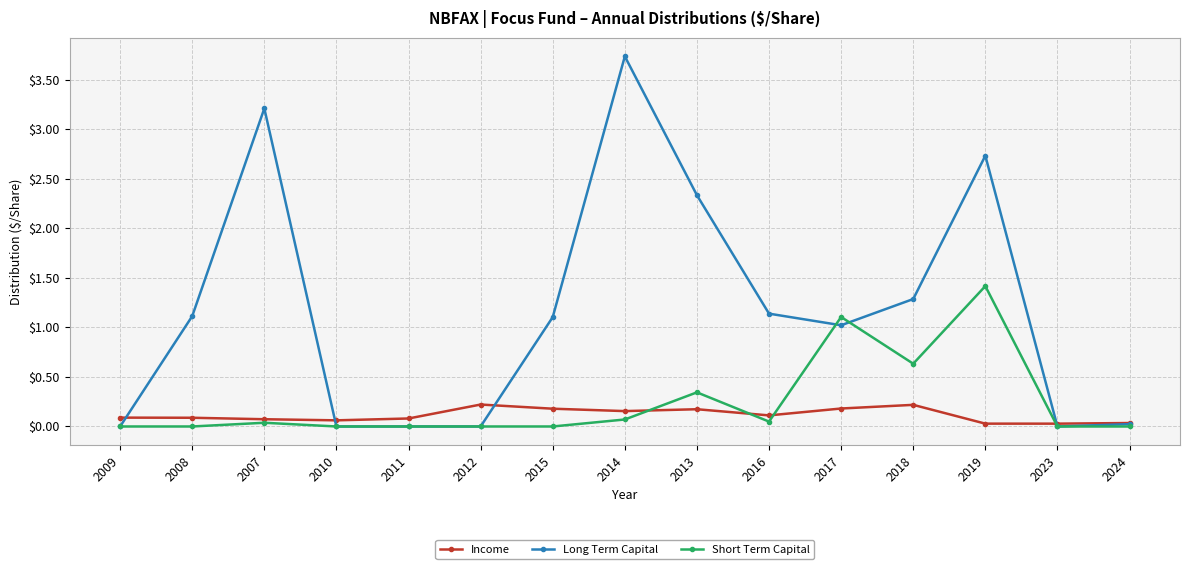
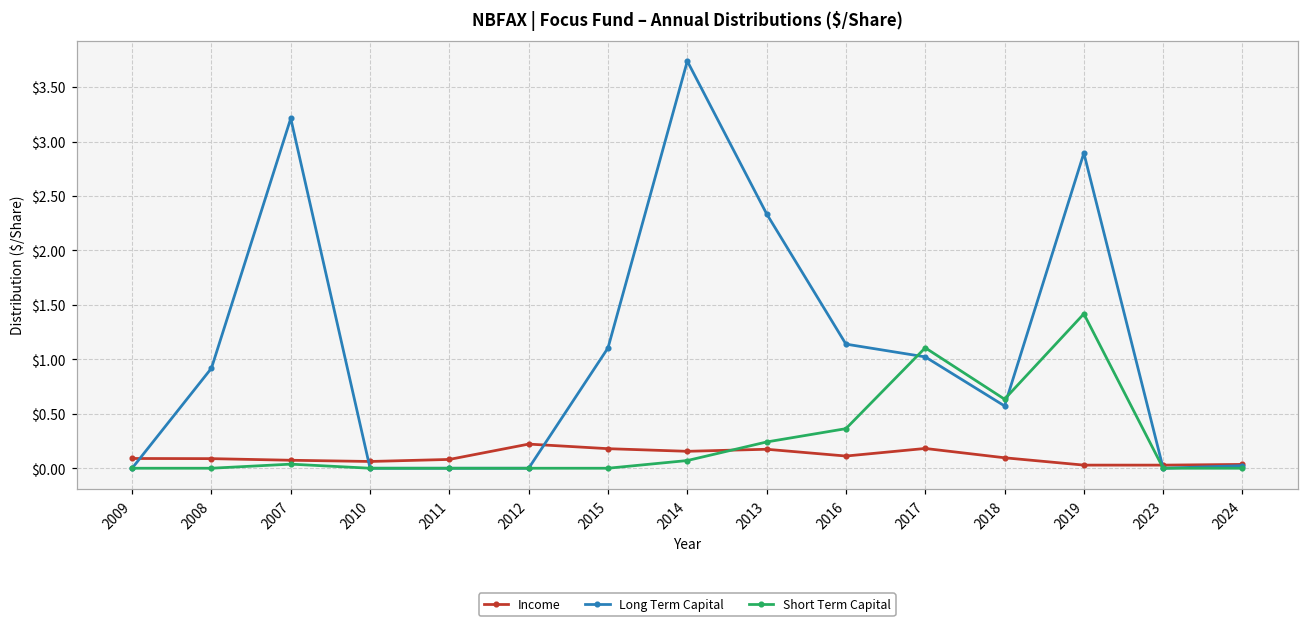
Long Term Capital, 2008: $1.1 -> $0.9
Short Term Capital, 2013: $0.3 -> $0.2
Short Term Capital, 2016: $0.0 -> $0.4
Income, 2018: $0.2 -> $0.1
Long Term Capital, 2018: $1.3 -> $0.6
Long Term Capital, 2019: $2.7 -> $2.9
